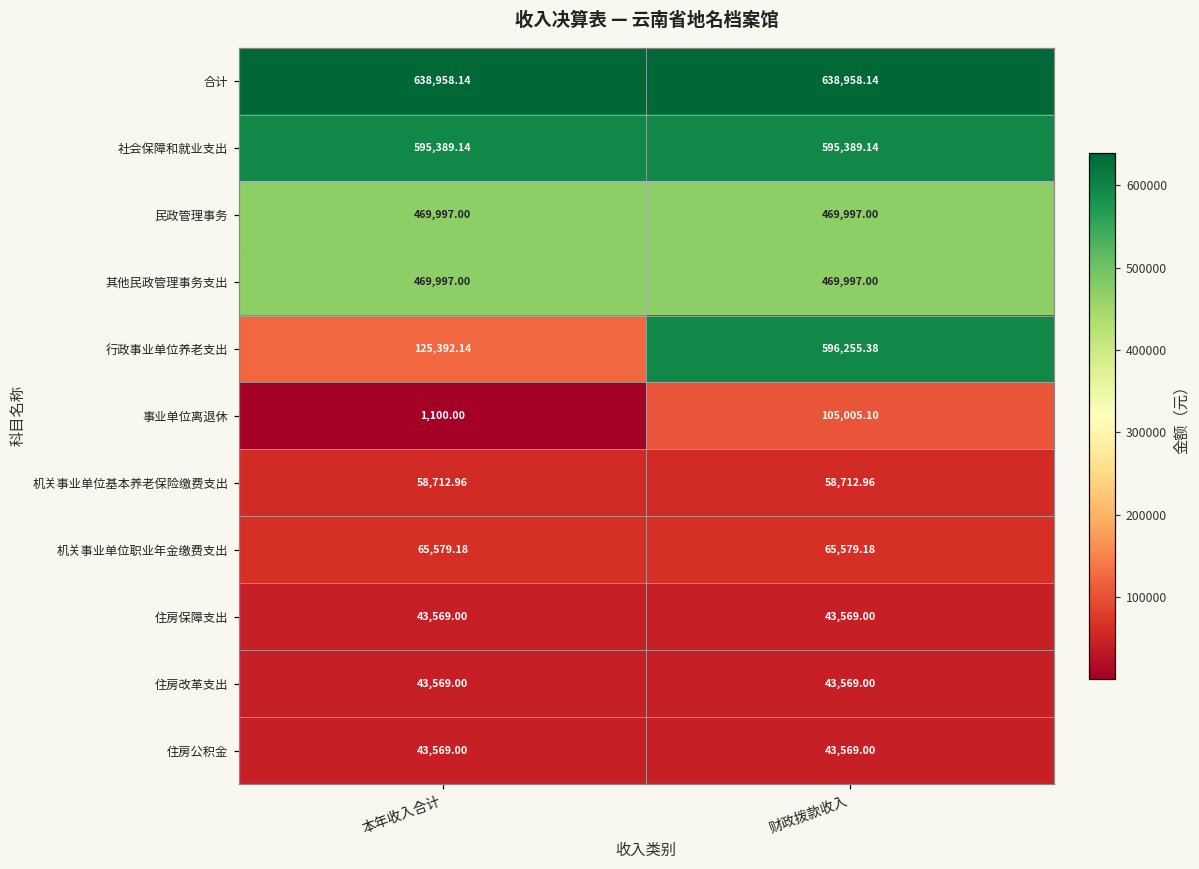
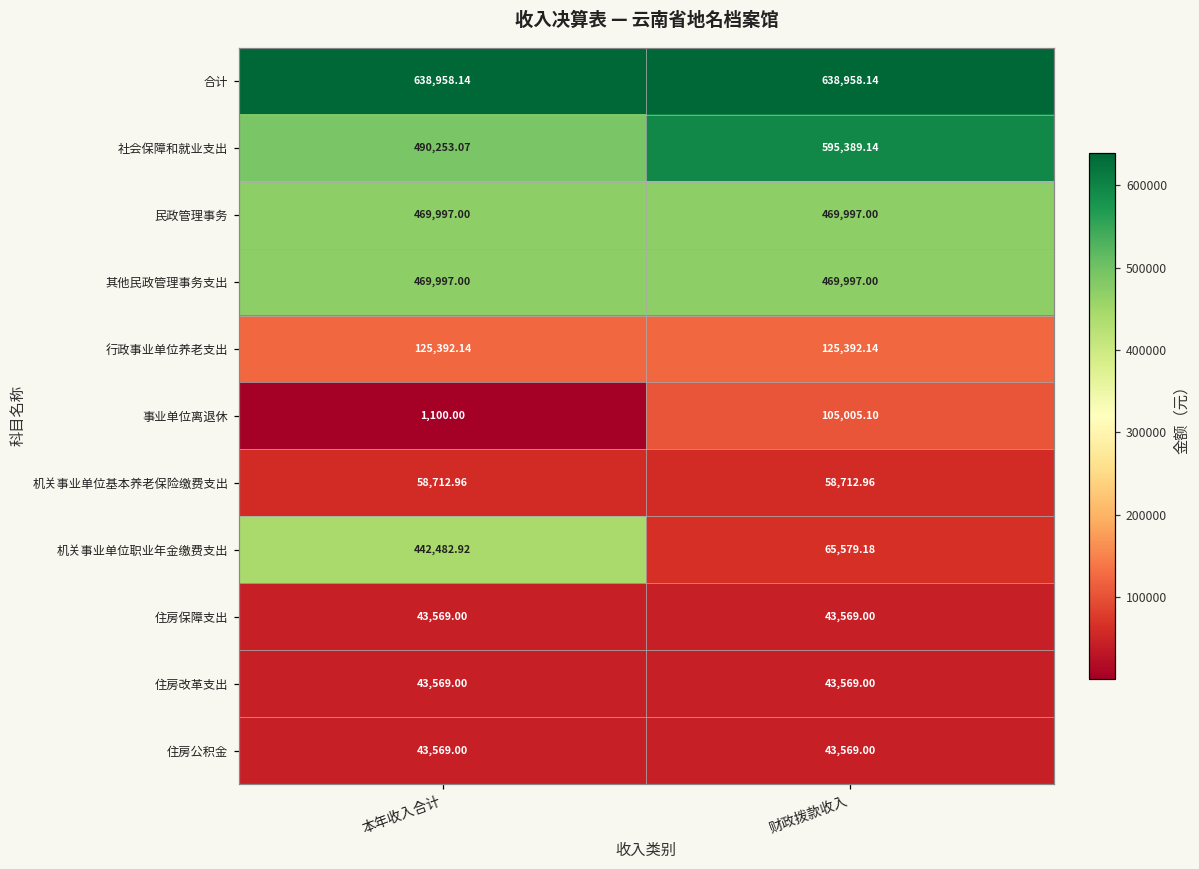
社会保障和就业支出, 本年收入合计: 595,389.14 -> 490,253.07
行政事业单位养老支出, 财政拨款收入: 596,255.38 -> 125,392.14
机关事业单位职业年金缴费支出, 本年收入合计: 65,579.18 -> 442,482.92
